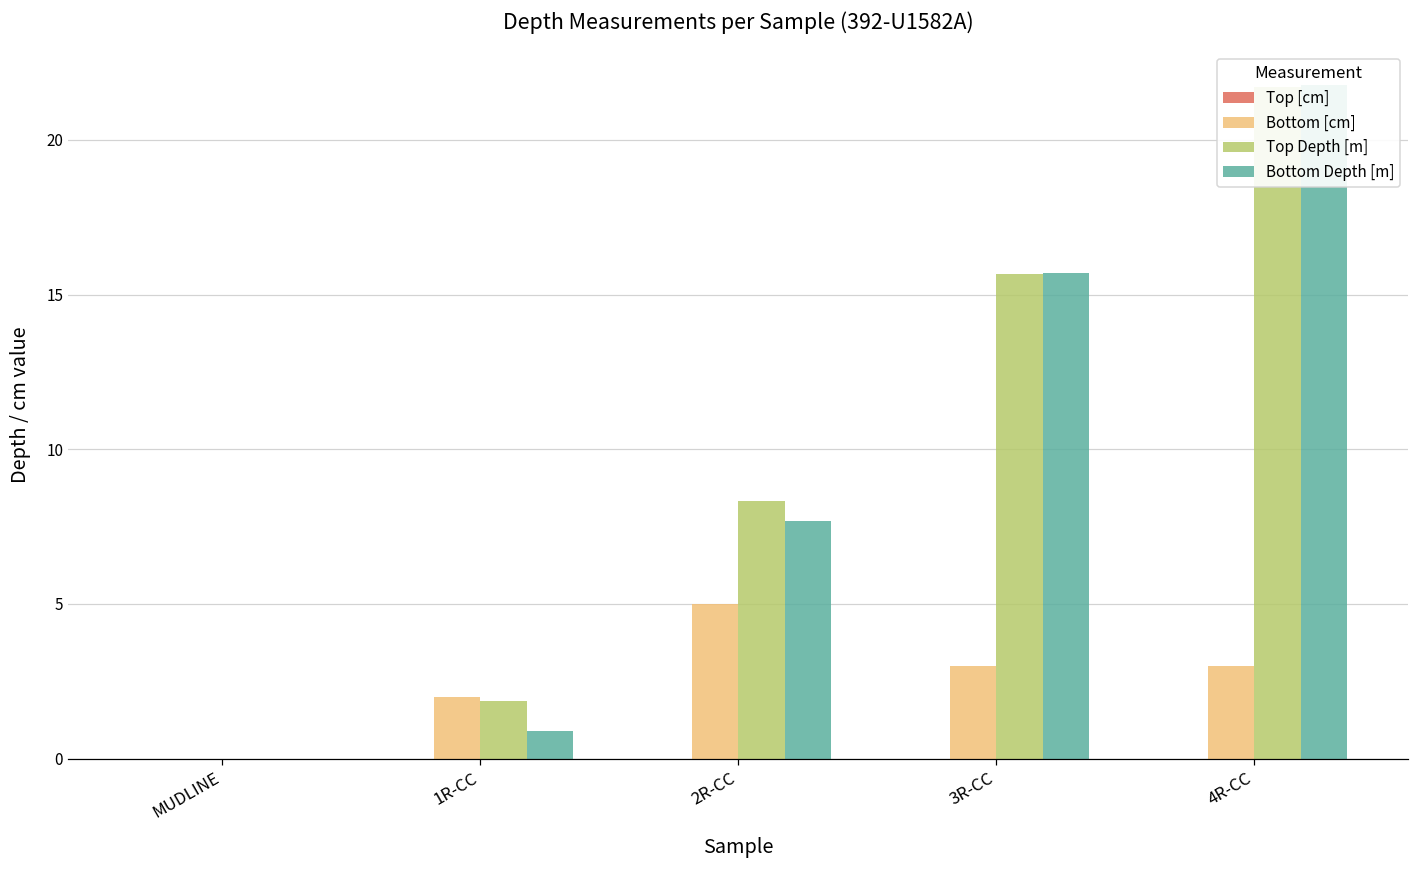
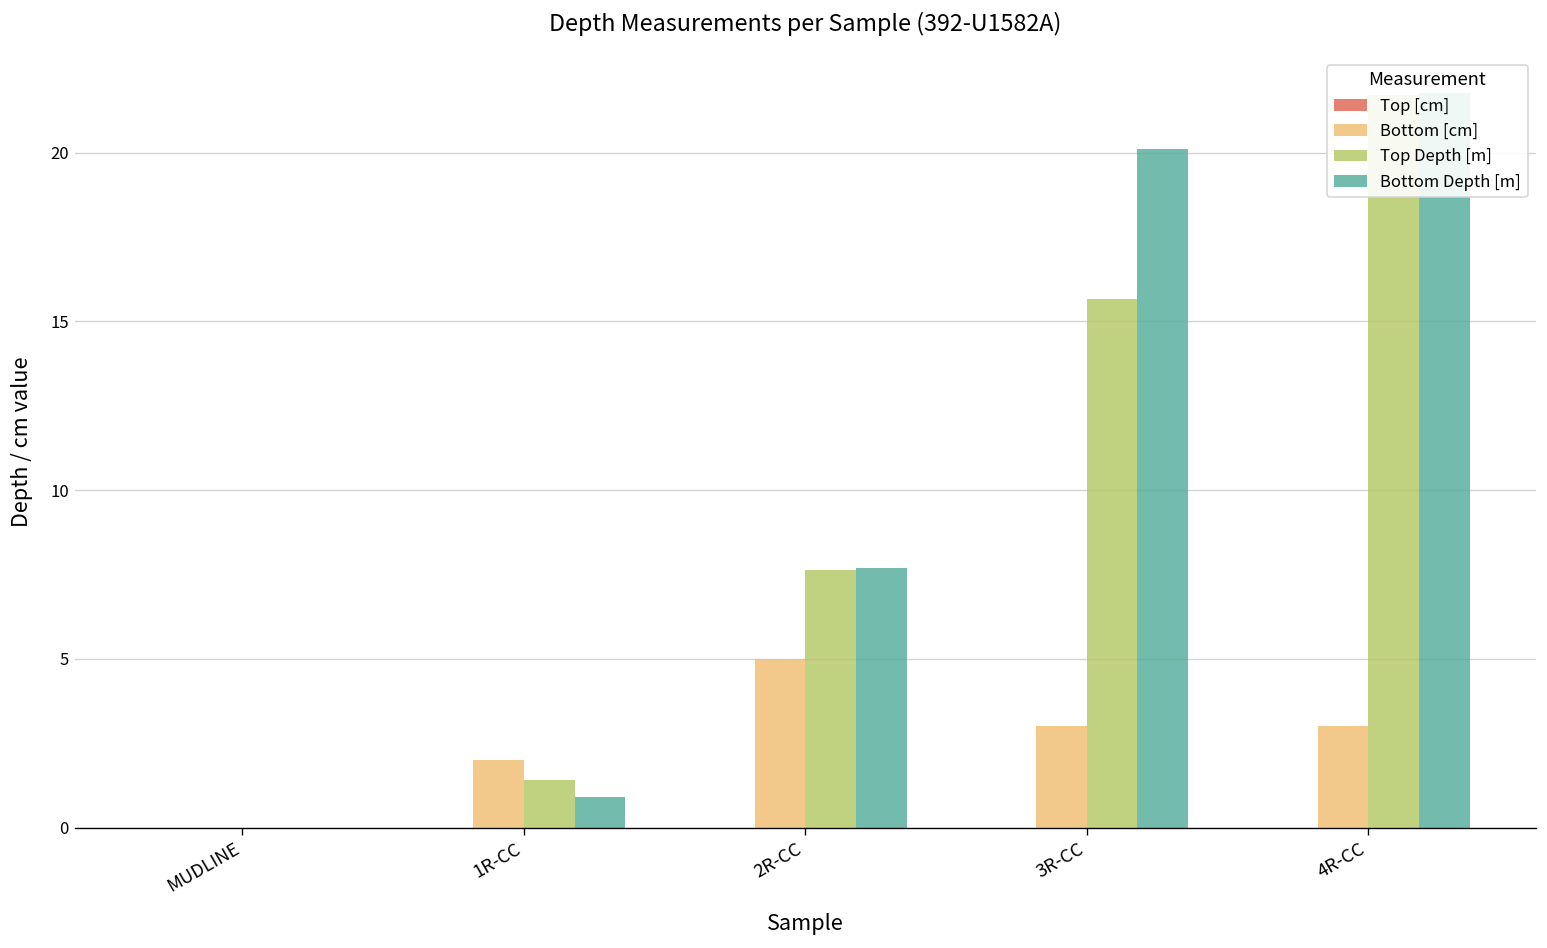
Top Depth [m], 1R-CC: 1.9 -> 1.4
Top Depth [m], 2R-CC: 8.3 -> 7.6
Bottom Depth [m], 3R-CC: 15.7 -> 20.1
